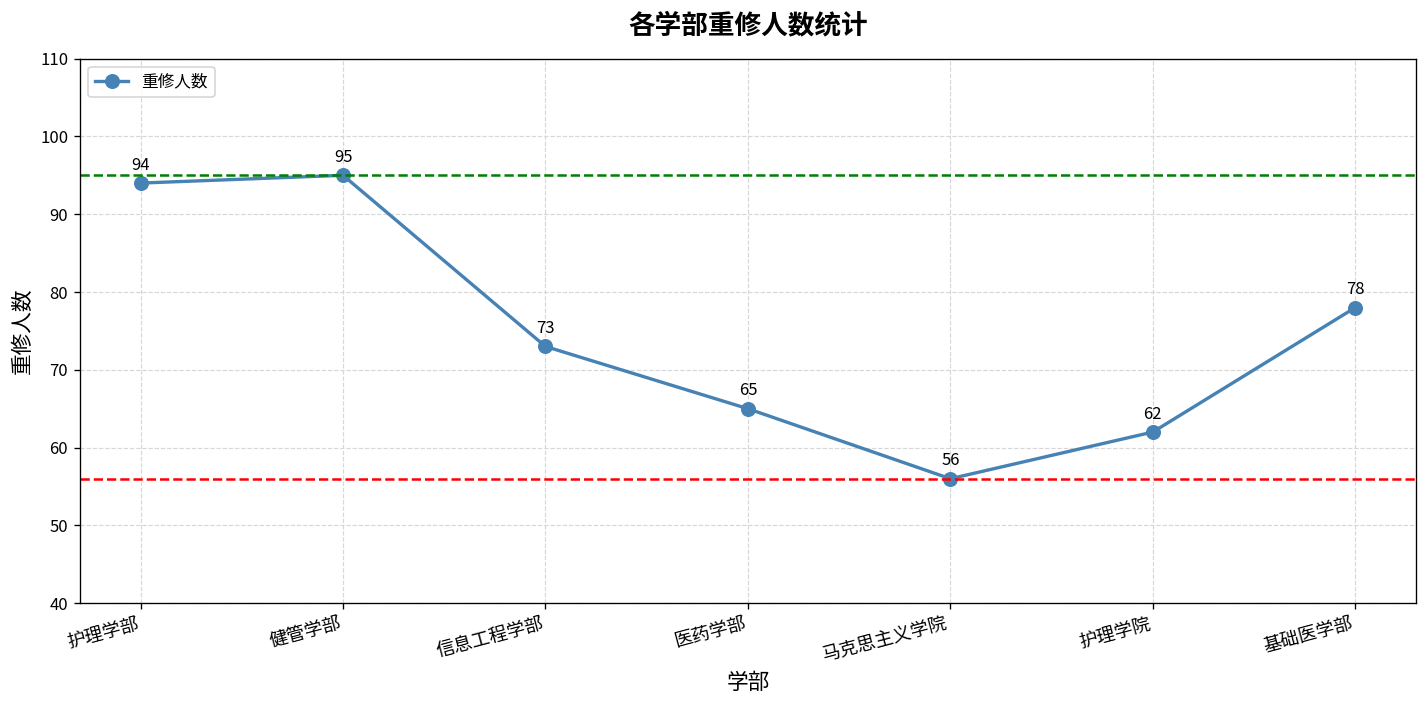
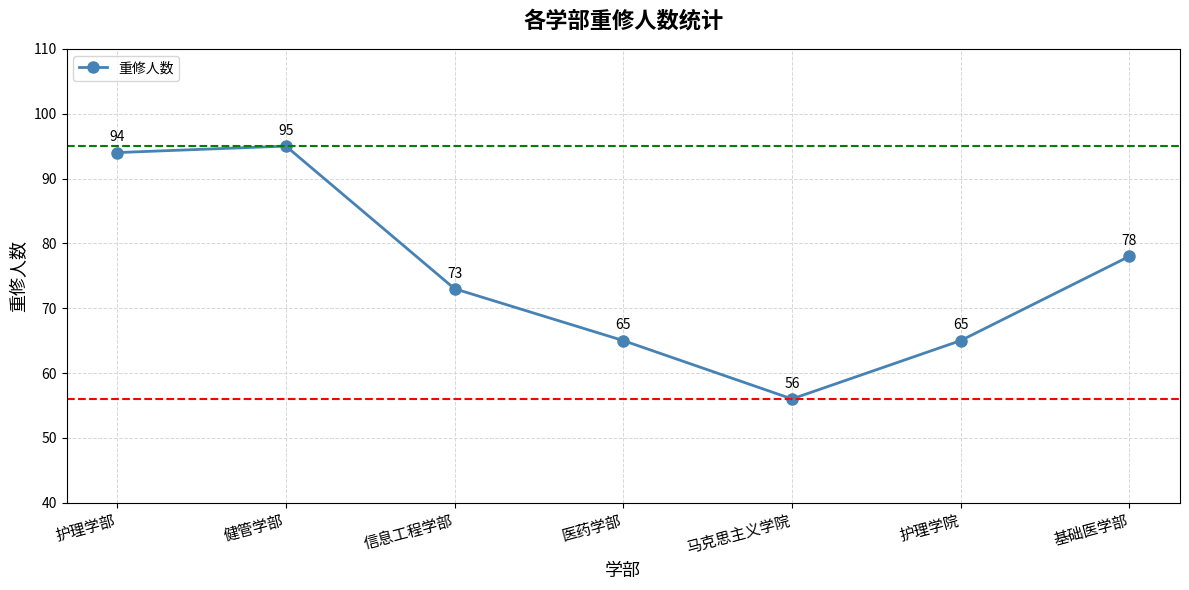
护理学院: 62 -> 65
